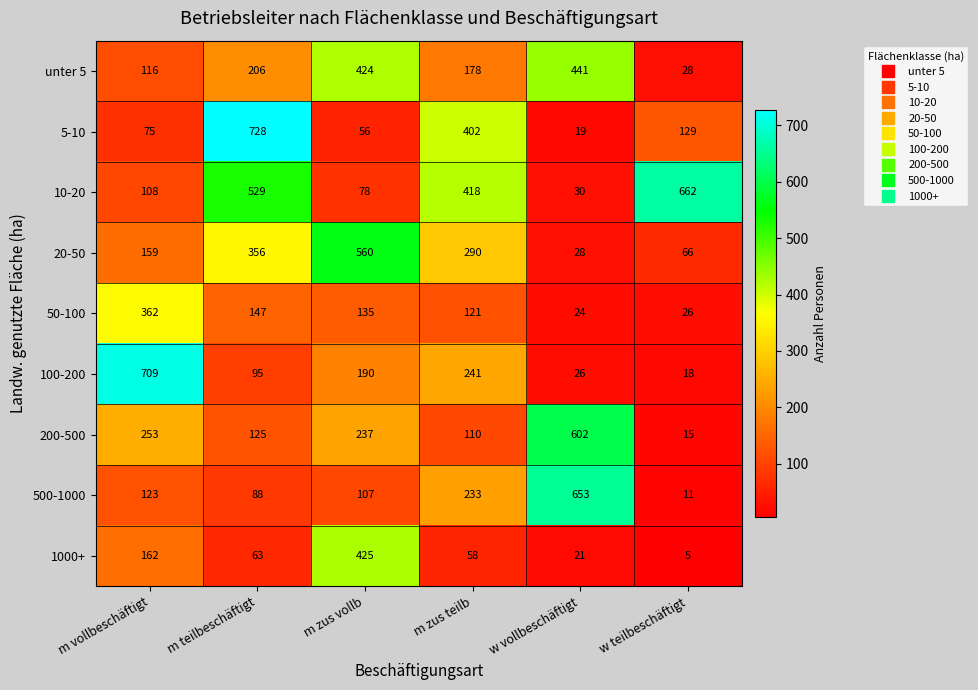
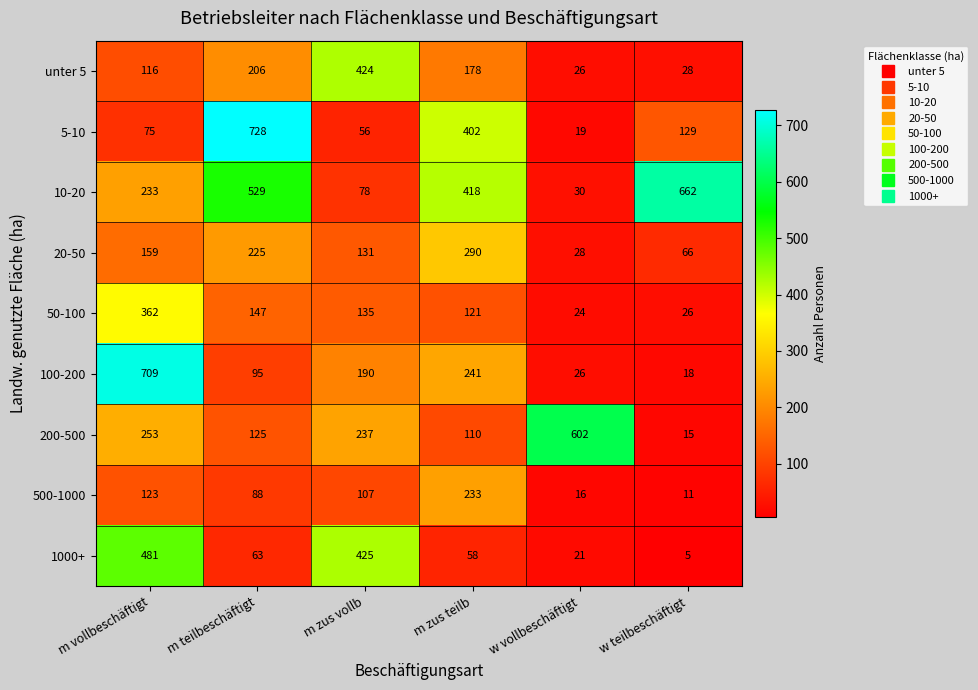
unter 5, w vollbeschäftigt: 441 -> 26
10-20, m vollbeschäftigt: 108 -> 233
20-50, m teilbeschäftigt: 356 -> 225
20-50, m zus vollb: 560 -> 131
500-1000, w vollbeschäftigt: 653 -> 16
1000+, m vollbeschäftigt: 162 -> 481
